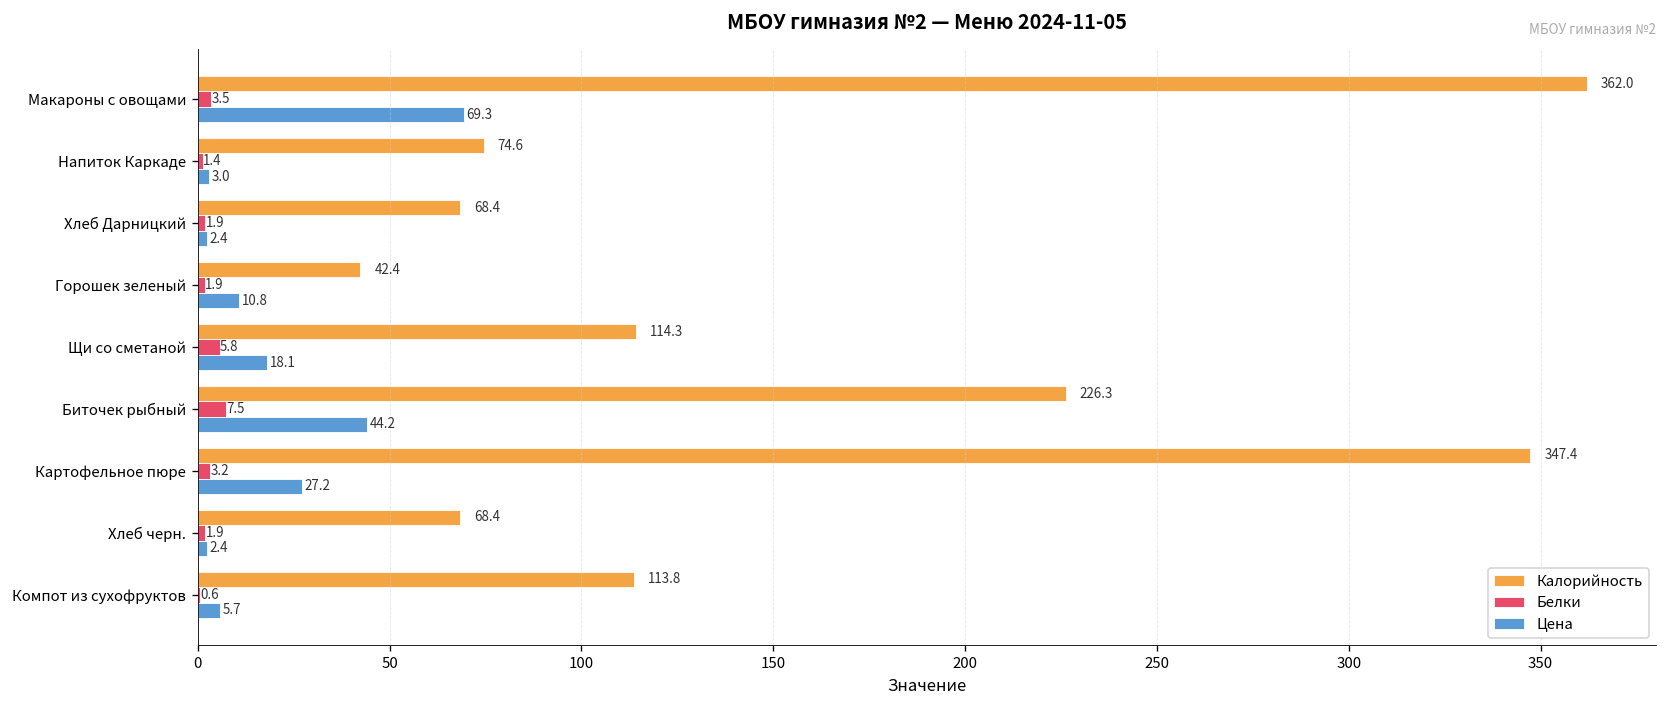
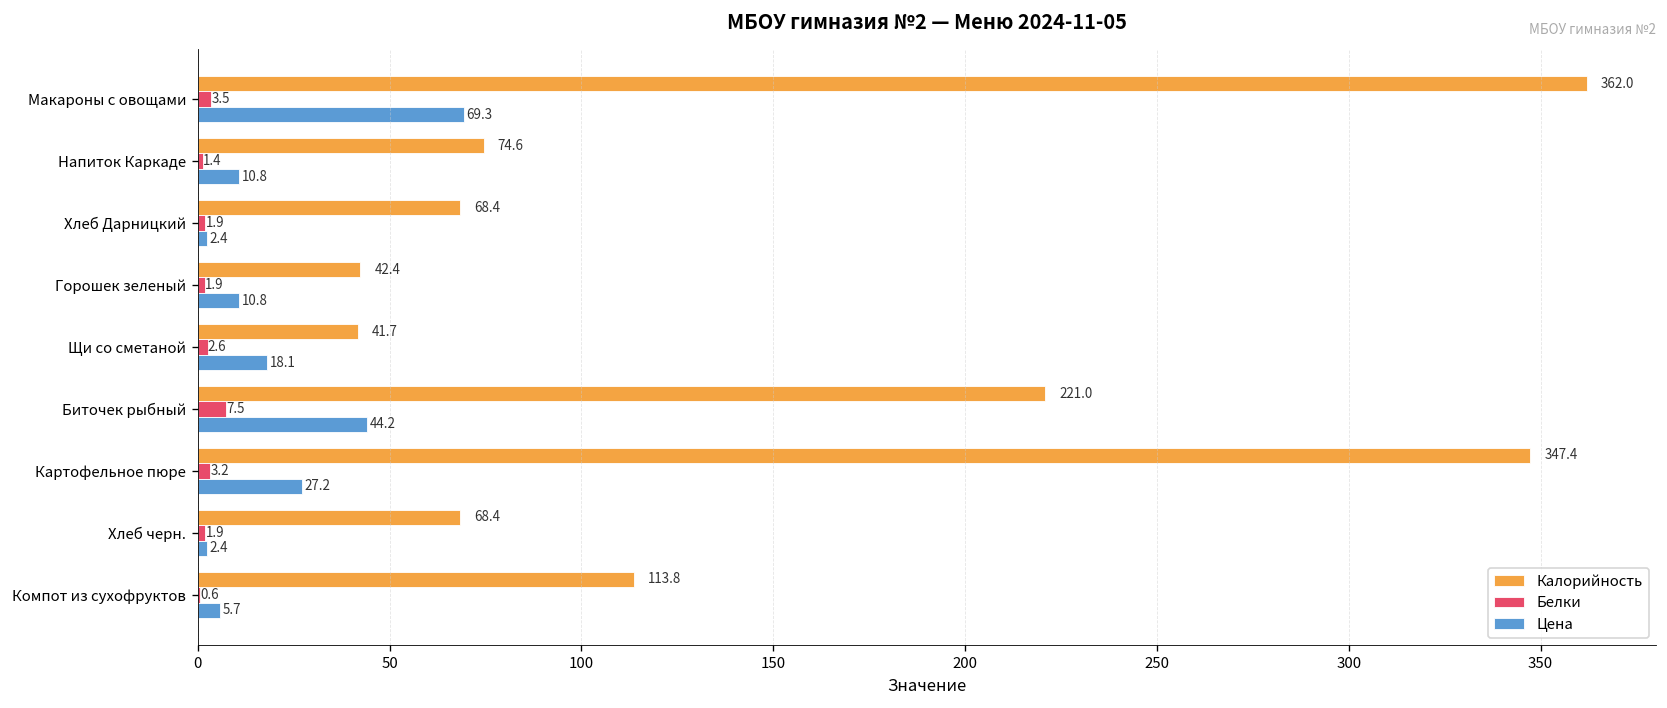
Цена, Напиток Каркаде: 3.0 -> 10.8
Калорийность, Щи со сметаной: 114.3 -> 41.7
Белки, Щи со сметаной: 5.8 -> 2.6
Калорийность, Биточек рыбный: 226.3 -> 221.0
